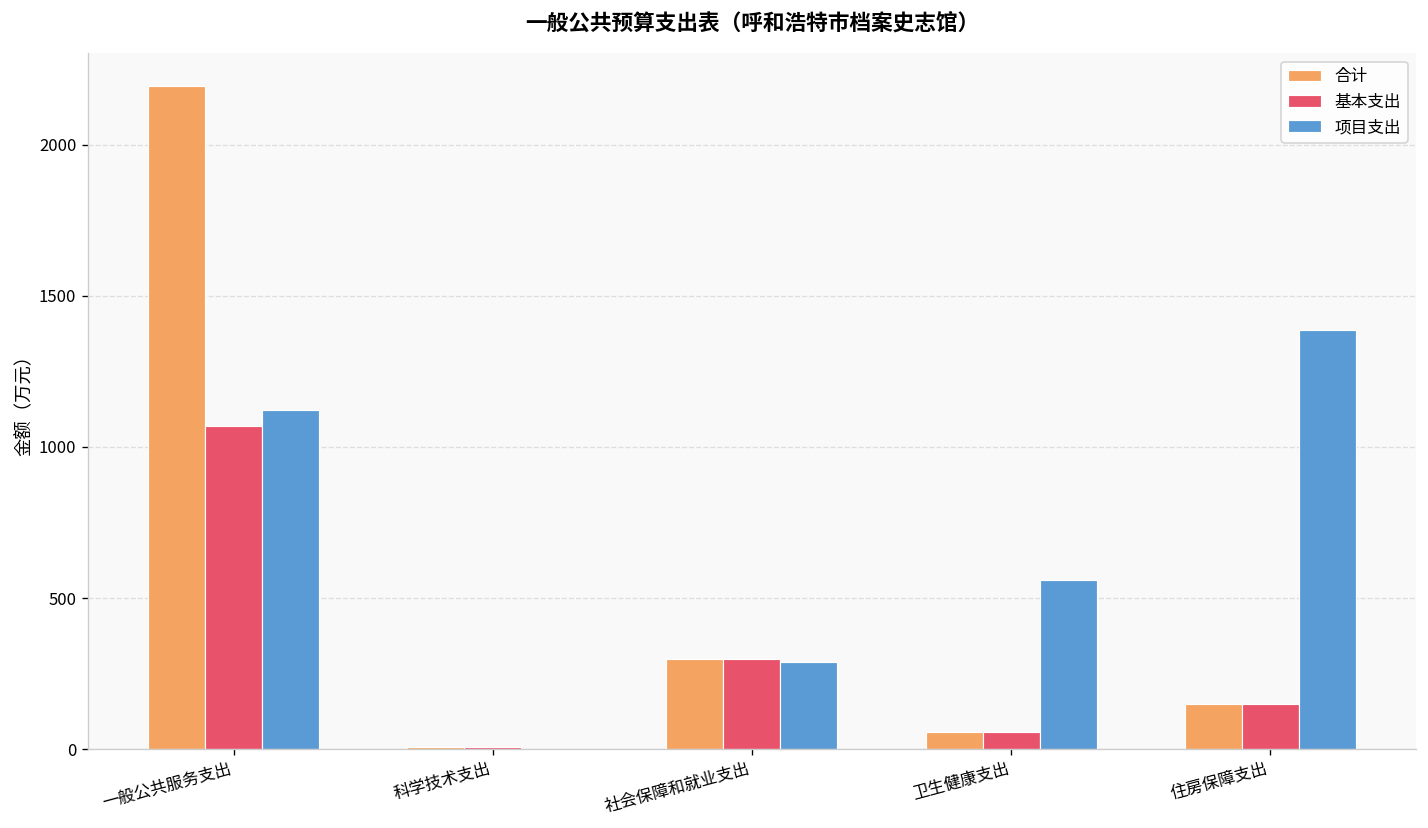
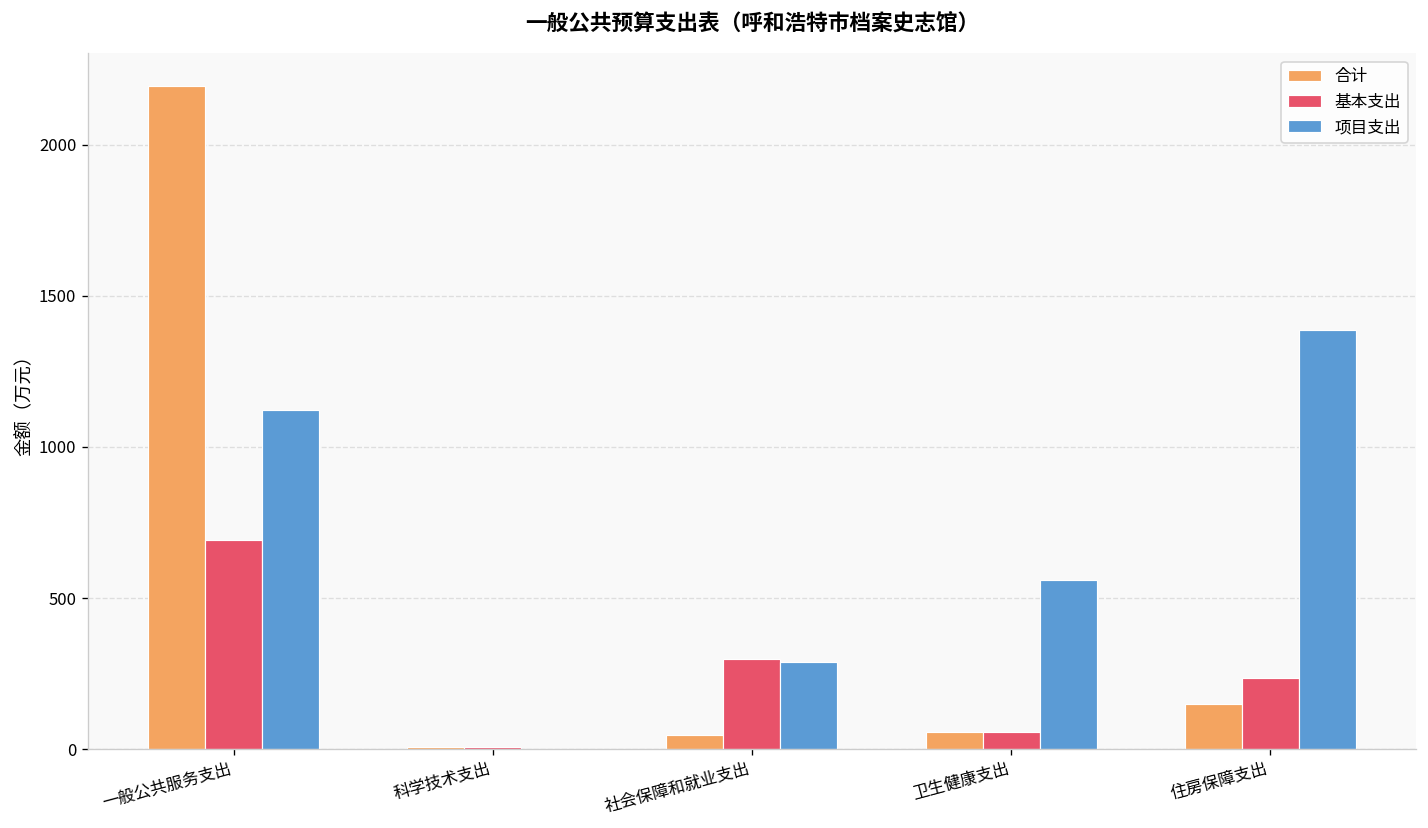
基本支出, 一般公共服务支出: 1070 -> 690
合计, 社会保障和就业支出: 300 -> 50
基本支出, 住房保障支出: 150 -> 230
